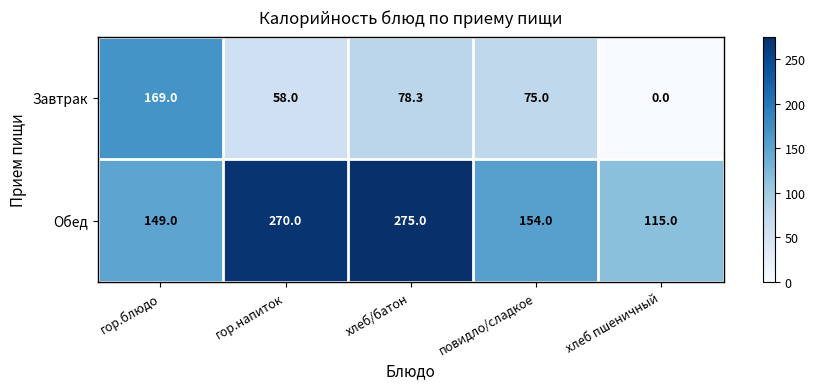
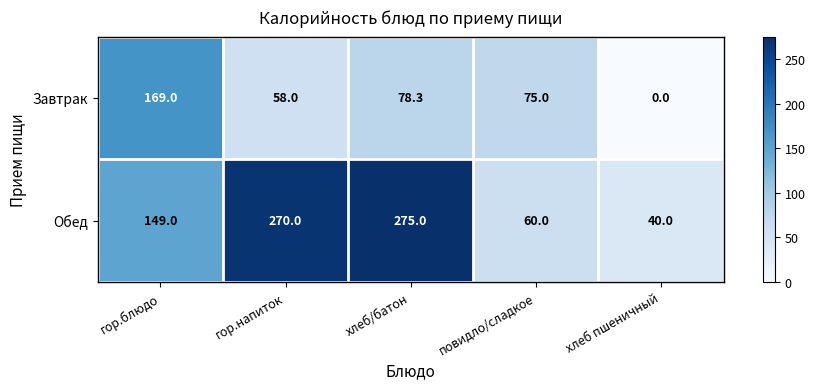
Обед, повидло/сладкое: 154.0 -> 60.0
Обед, хлеб пшеничный: 115.0 -> 40.0
